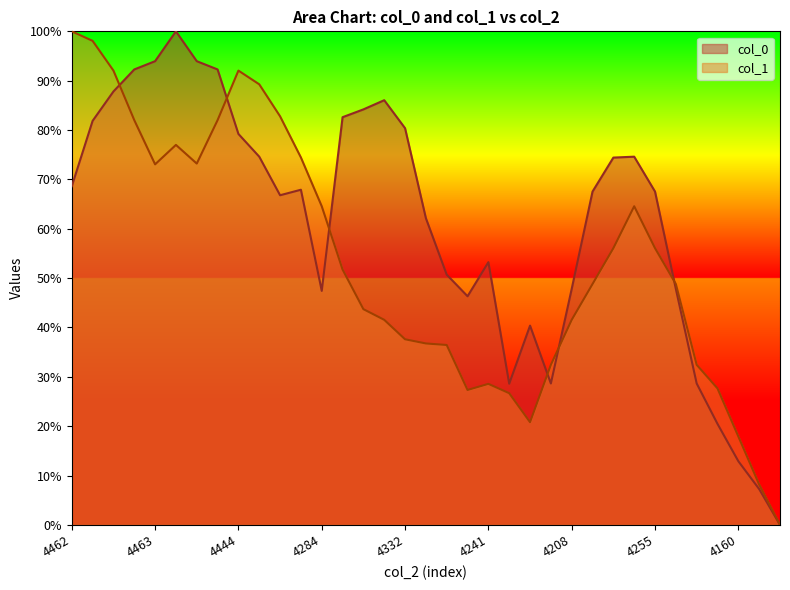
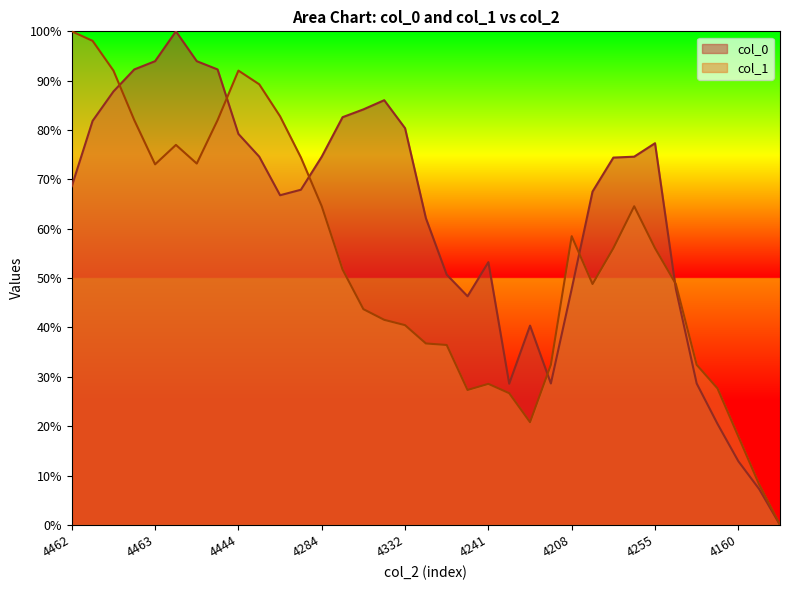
col_0, 4284: 47% -> 75%
col_1, 4332: 38% -> 40%
col_1, 4208: 42% -> 58%
col_0, 4255: 68% -> 77%
